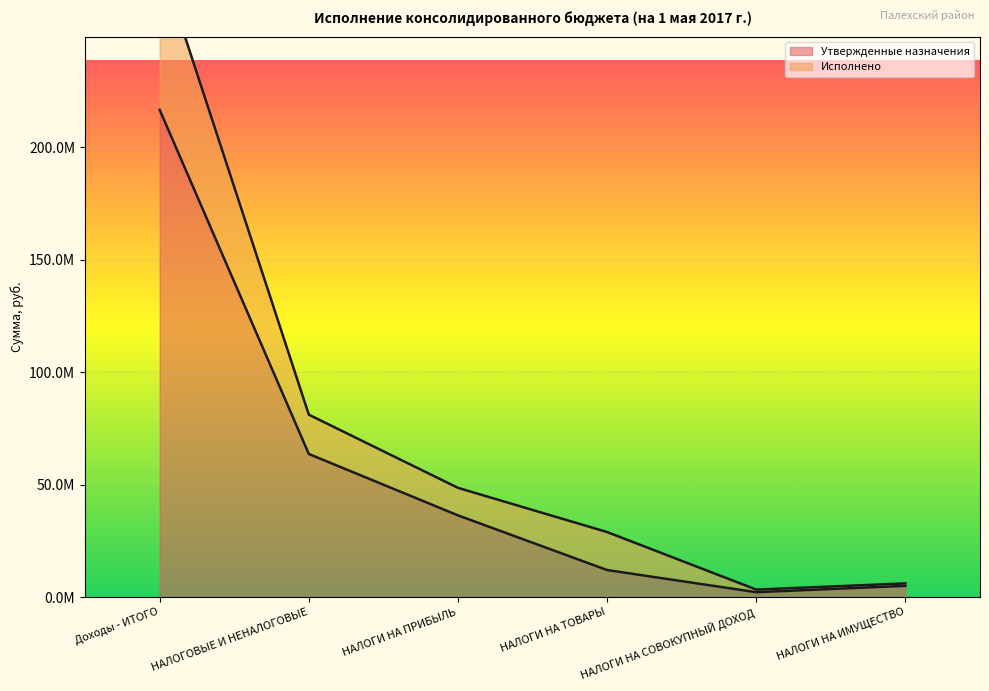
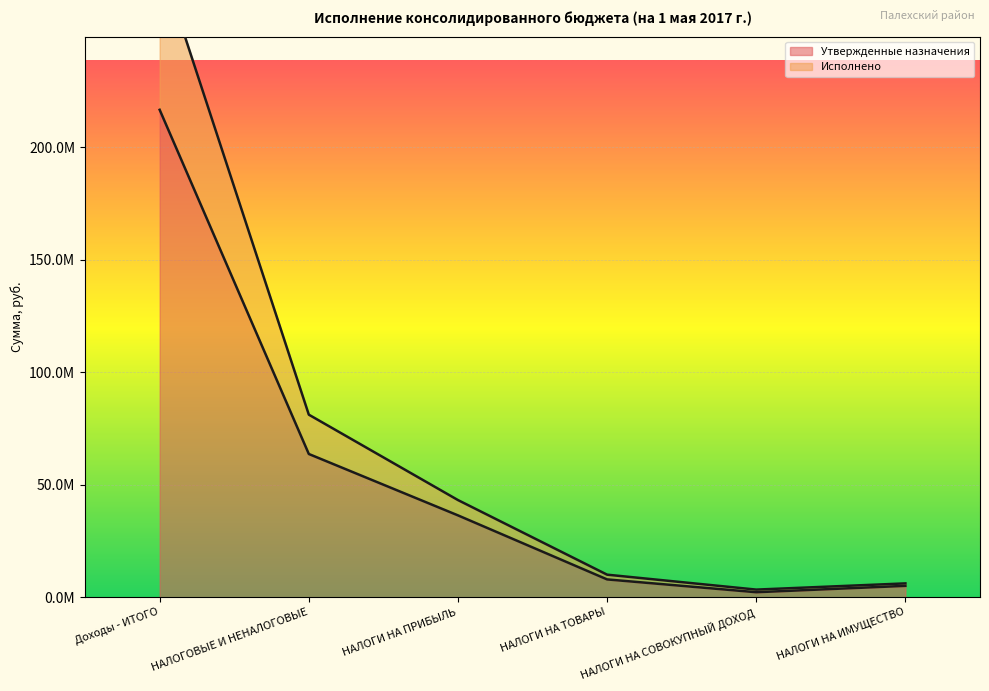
Исполнено, НАЛОГИ НА ПРИБЫЛЬ: 12000000 -> 7000000
Утвержденные назначения, НАЛОГИ НА ТОВАРЫ: 12000000 -> 8000000
Исполнено, НАЛОГИ НА ТОВАРЫ: 17000000 -> 2000000
